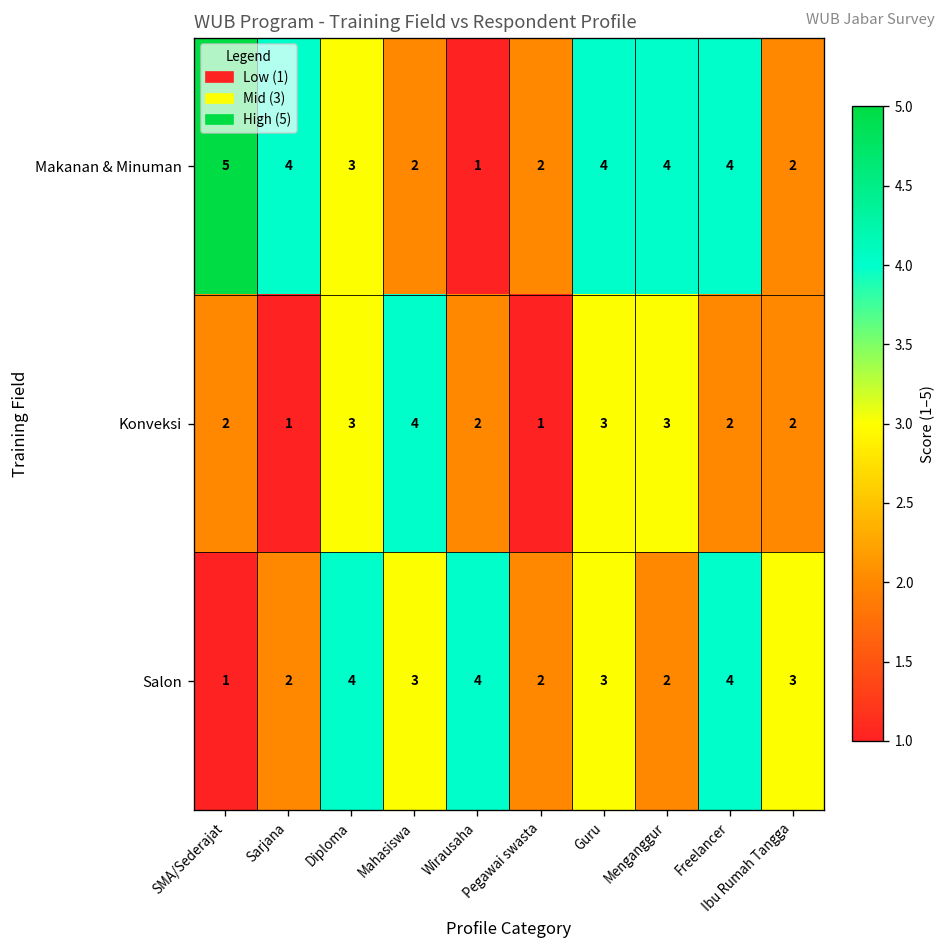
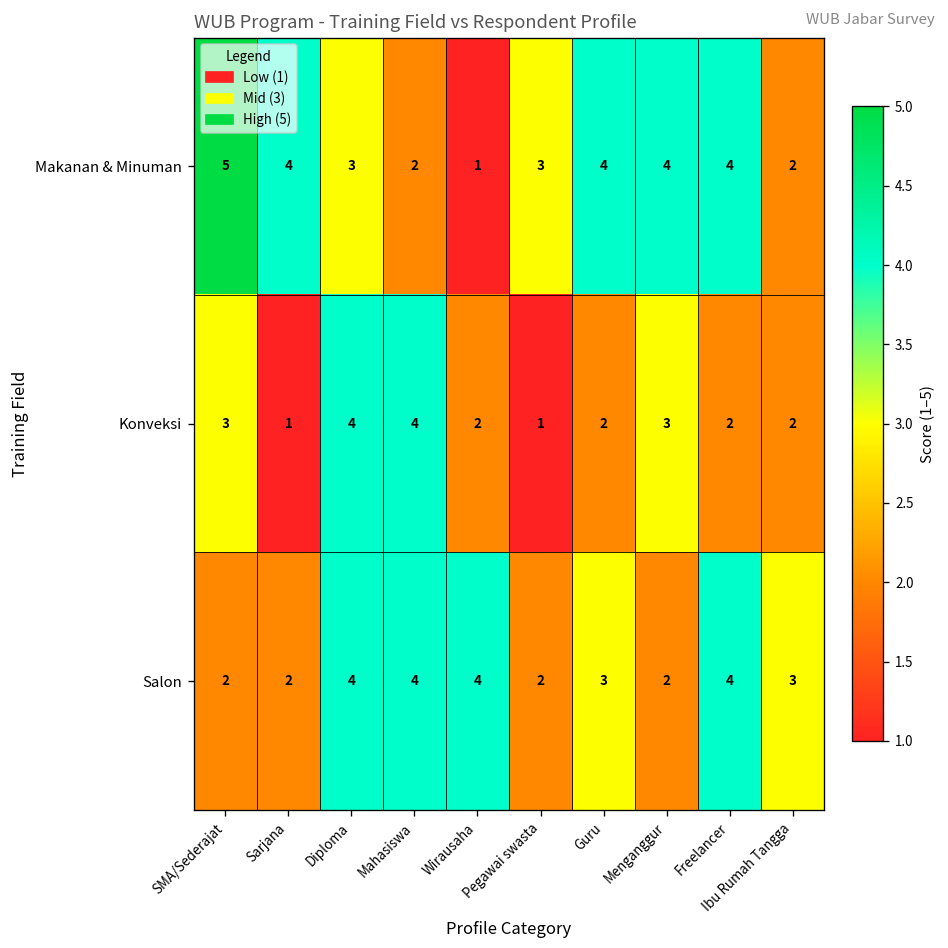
Makanan & Minuman, Pegawai swasta: 2 -> 3
Konveksi, SMA/Sederajat: 2 -> 3
Konveksi, Diploma: 3 -> 4
Konveksi, Guru: 3 -> 2
Salon, SMA/Sederajat: 1 -> 2
Salon, Mahasiswa: 3 -> 4
